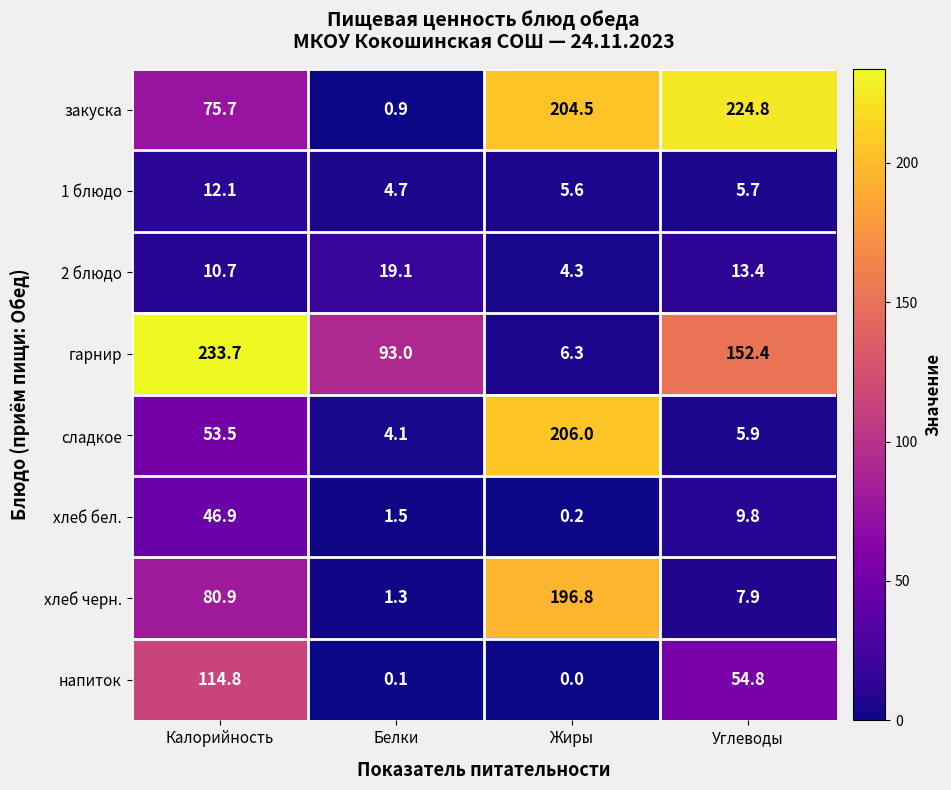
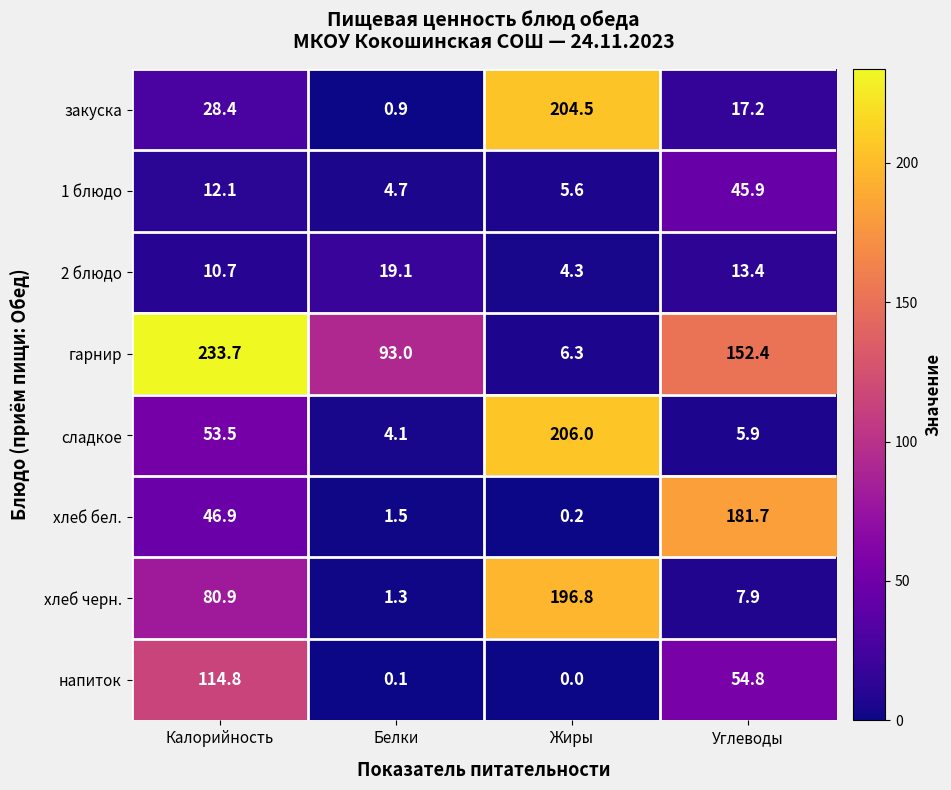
закуска, Калорийность: 75.7 -> 28.4
закуска, Углеводы: 224.8 -> 17.2
1 блюдо, Углеводы: 5.7 -> 45.9
хлеб бел., Углеводы: 9.8 -> 181.7
